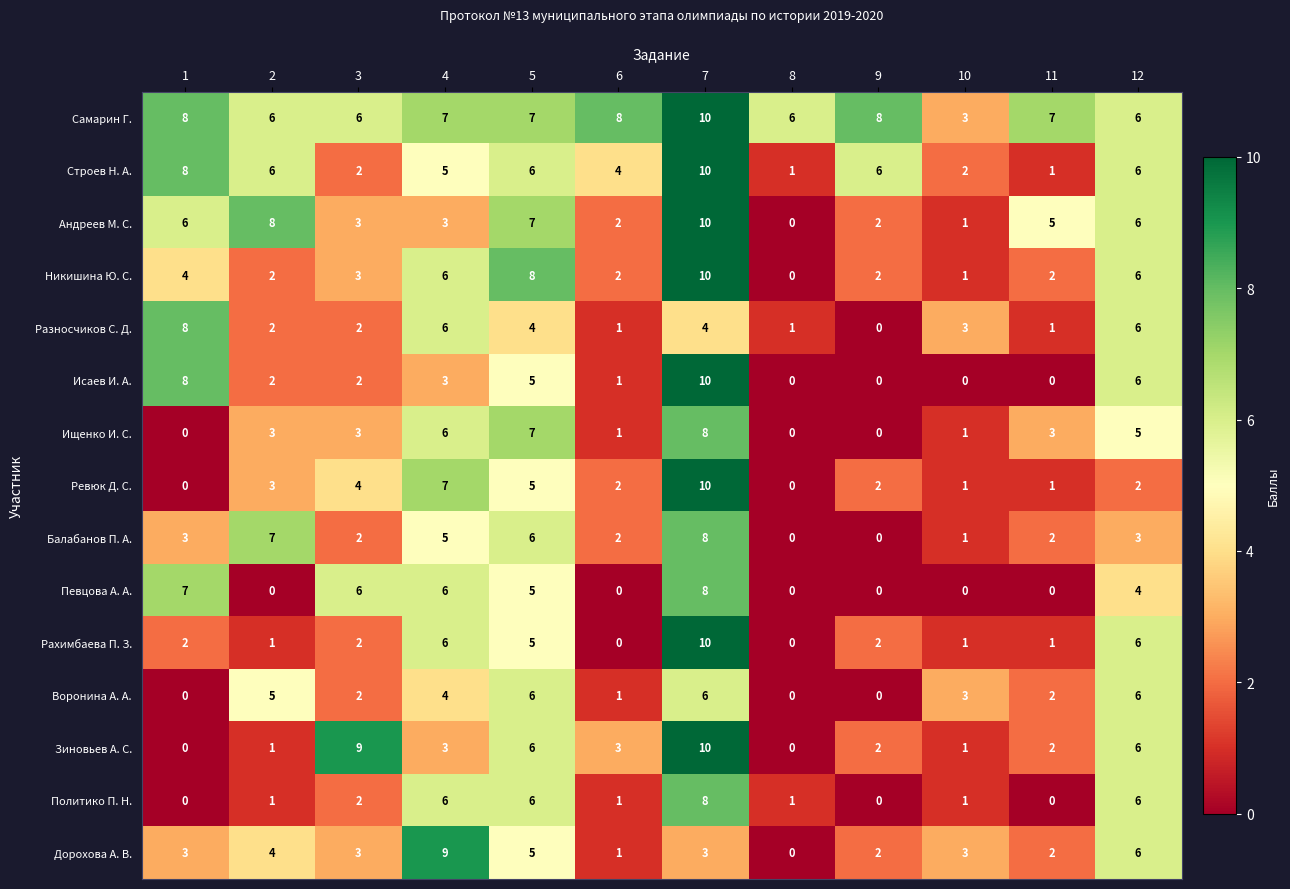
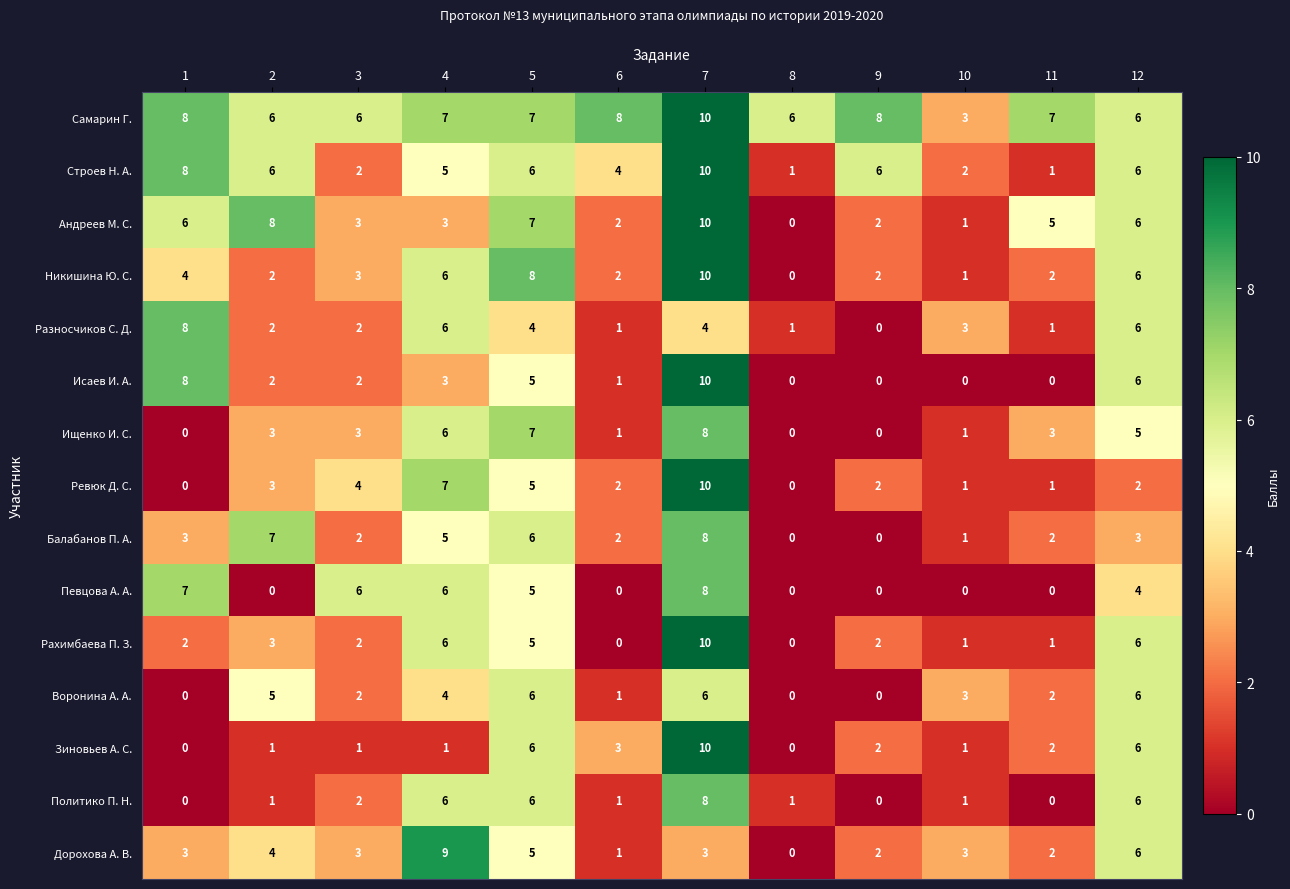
Рахимбаева П. З., 2: 1 -> 3
Зиновьев А. С., 3: 9 -> 1
Зиновьев А. С., 4: 3 -> 1
